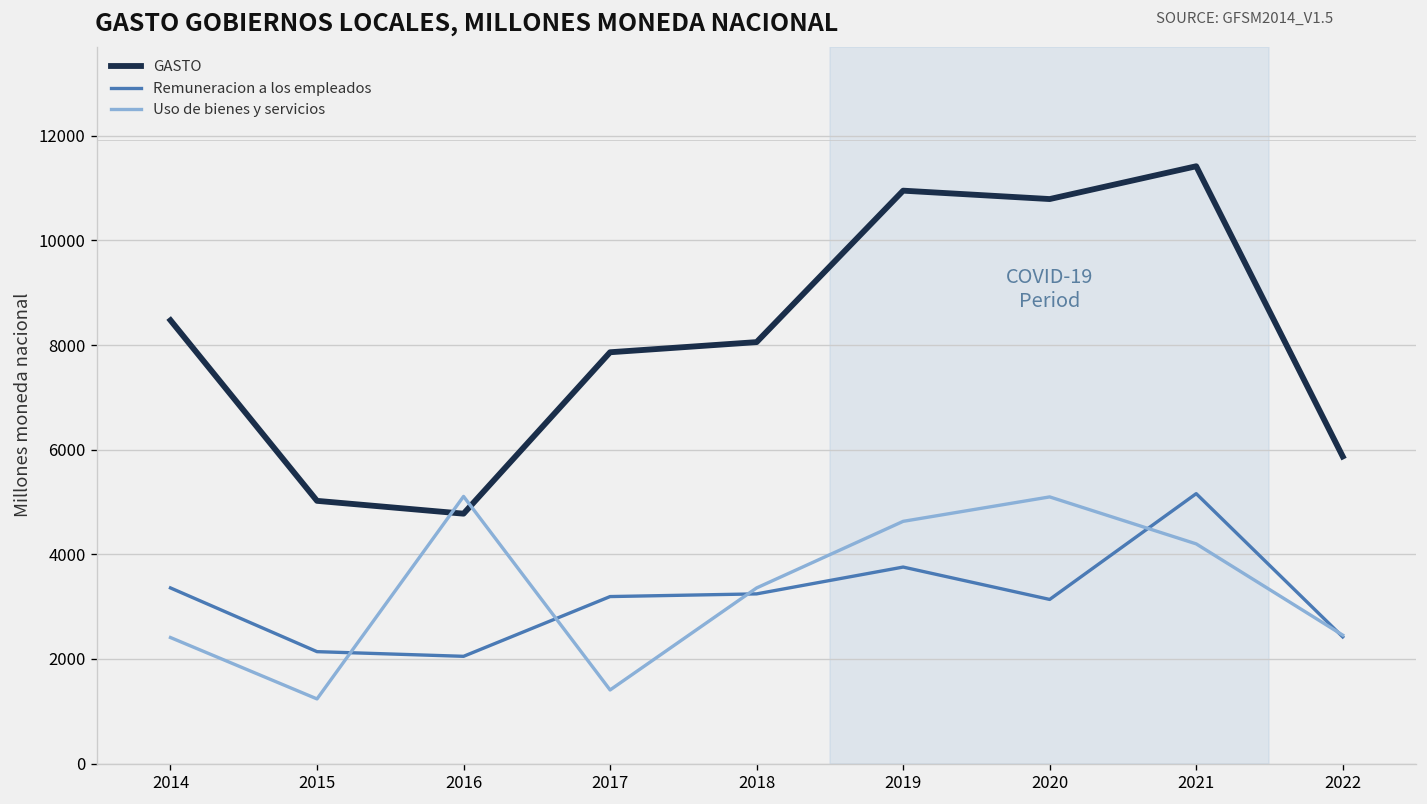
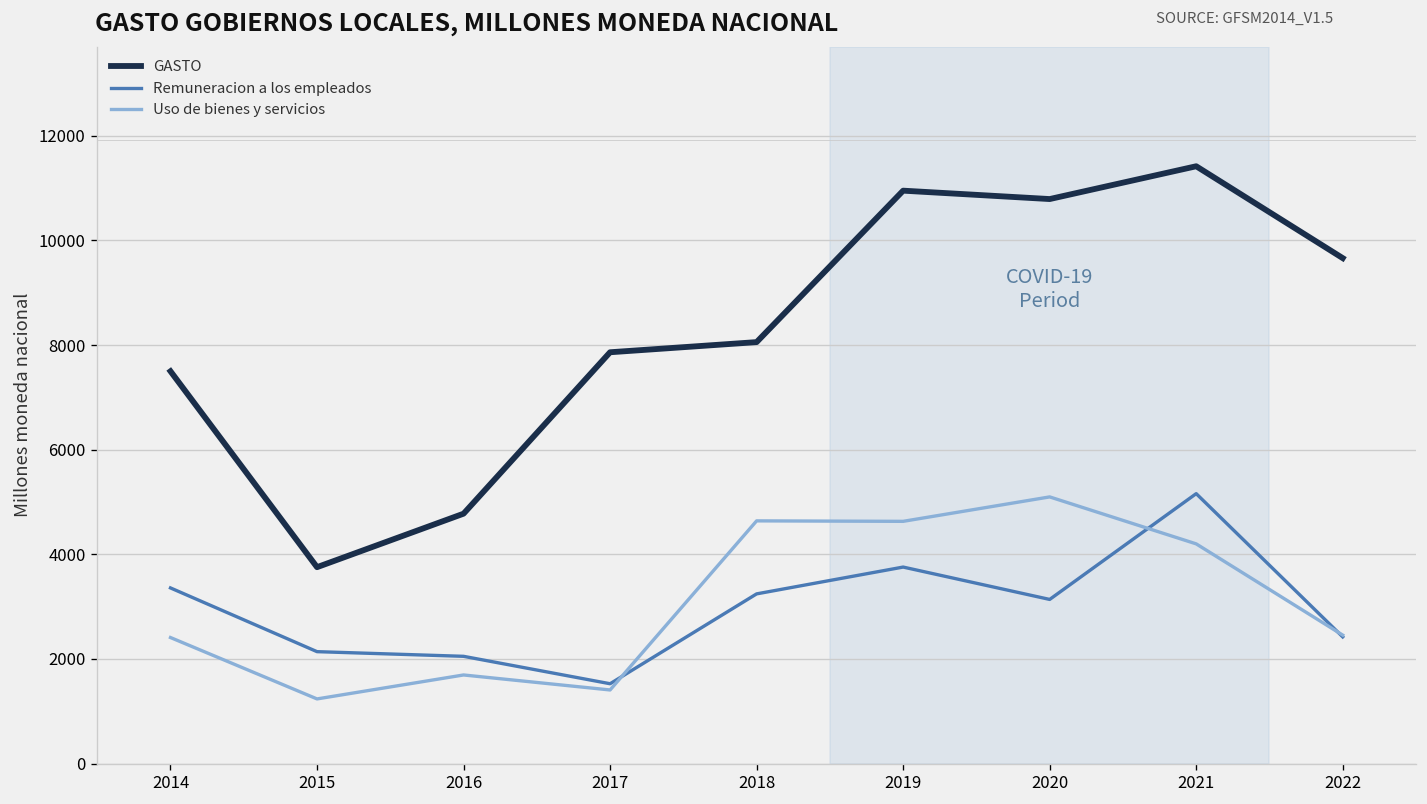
GASTO, 2014: 8500 -> 7500
GASTO, 2015: 5000 -> 3800
Uso de bienes y servicios, 2016: 5100 -> 1700
Remuneracion a los empleados, 2017: 3200 -> 1500
Uso de bienes y servicios, 2018: 3400 -> 4600
GASTO, 2022: 5900 -> 9700
